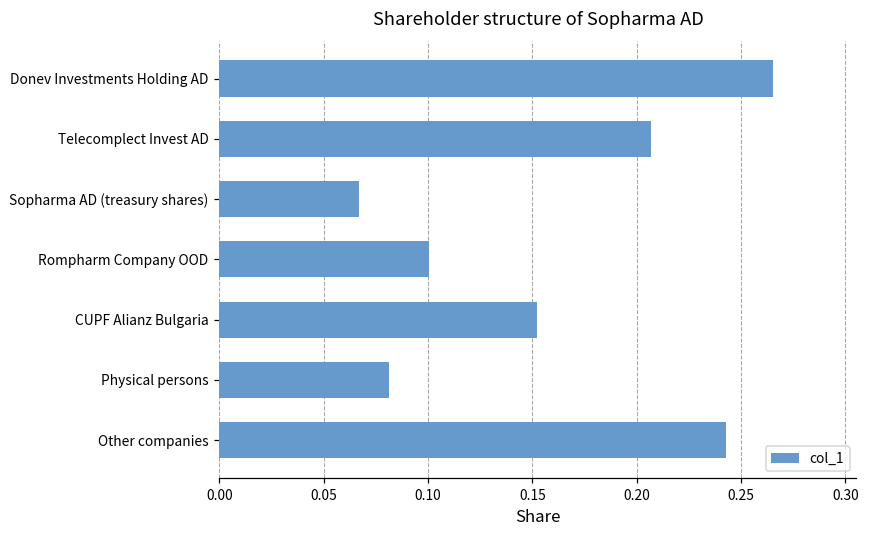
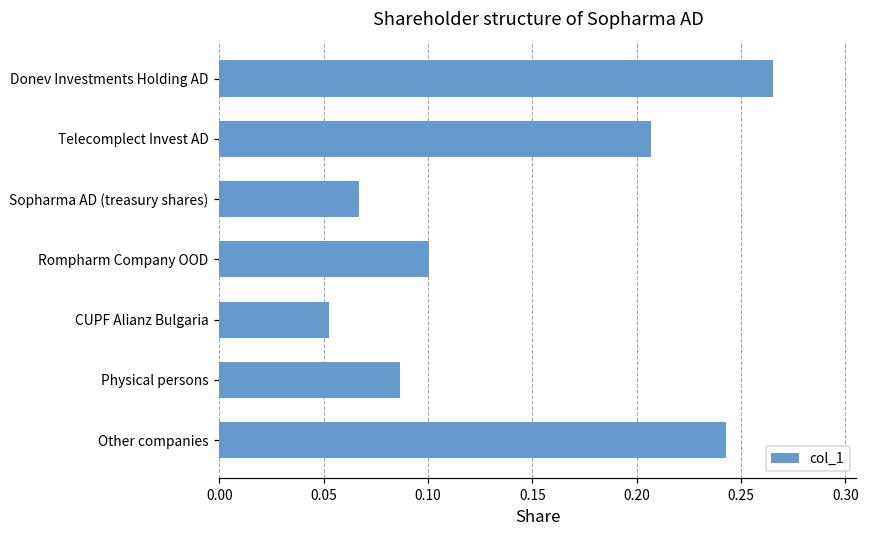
CUPF Alianz Bulgaria: 0.152 -> 0.052
Physical persons: 0.081 -> 0.087
